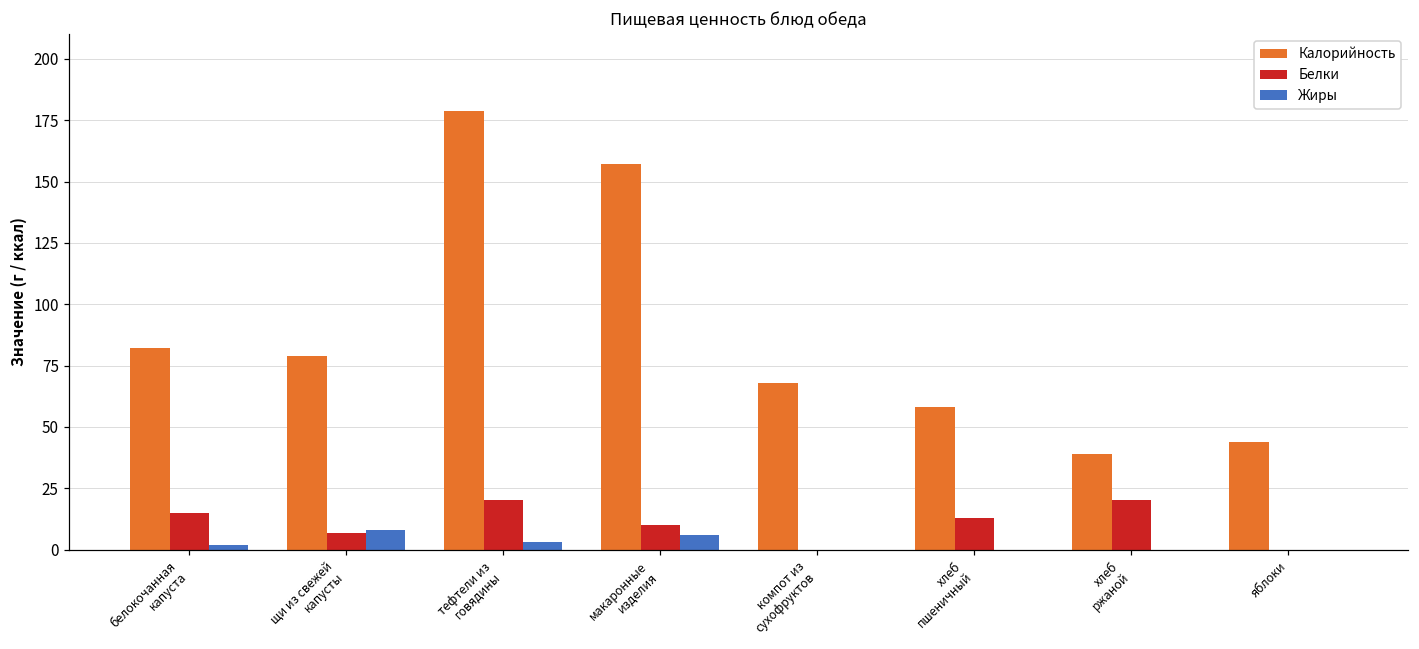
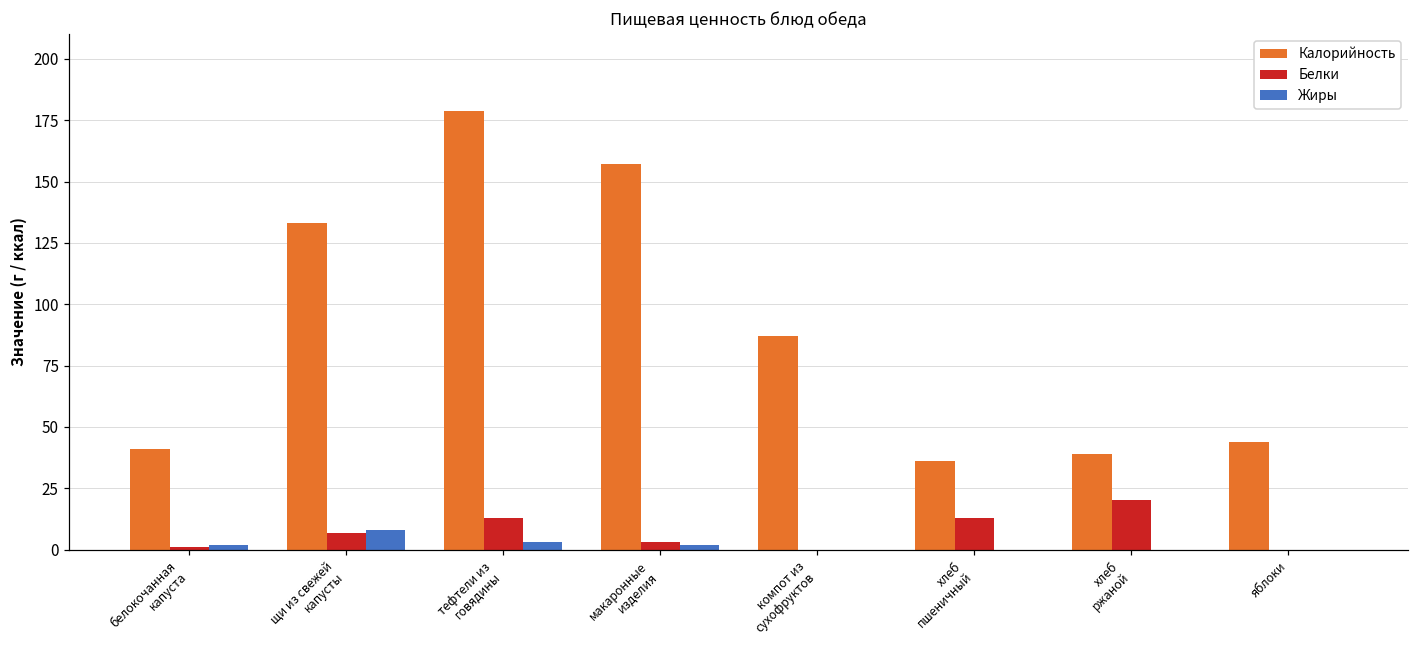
Калорийность, белокочанная капуста: 82 -> 41
Белки, белокочанная капуста: 15 -> 1
Калорийность, щи из свежей капусты: 79 -> 133
Белки, тефтели из говядины: 20 -> 13
Белки, макаронные изделия: 10 -> 3
Жиры, макаронные изделия: 6 -> 2
Калорийность, компот из сухофруктов: 68 -> 87
Калорийность, хлеб пшеничный: 58 -> 36
